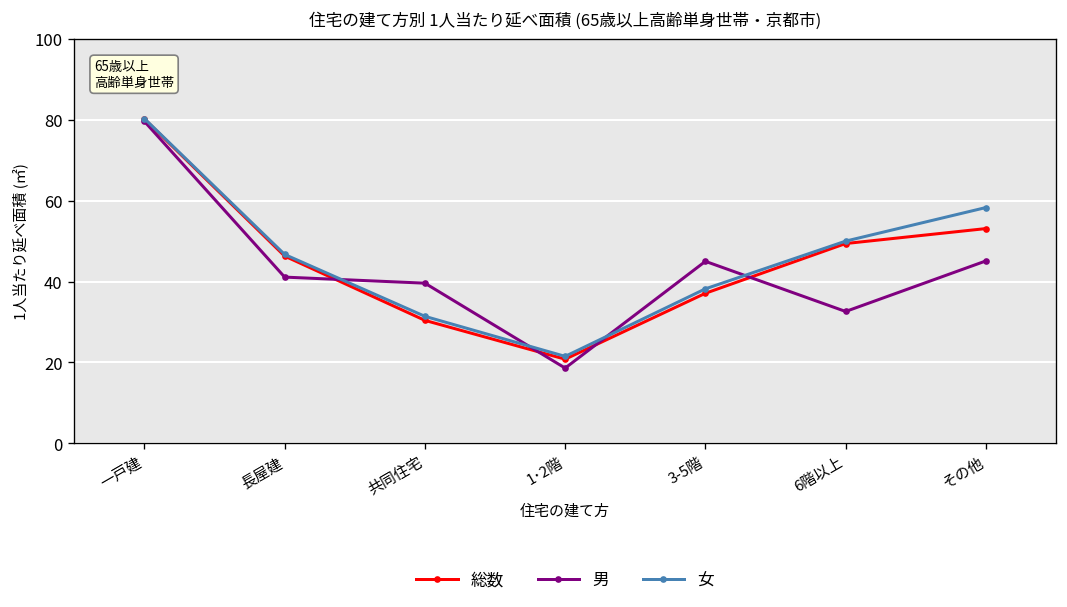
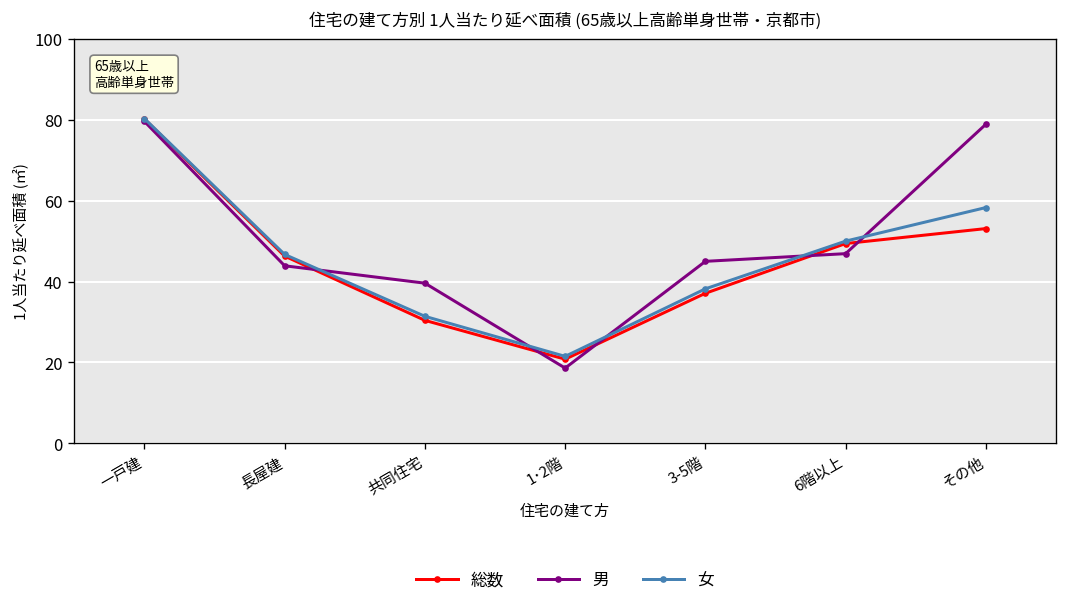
男, 長屋建: 41 -> 44
男, 6階以上: 33 -> 47
男, その他: 45 -> 79
